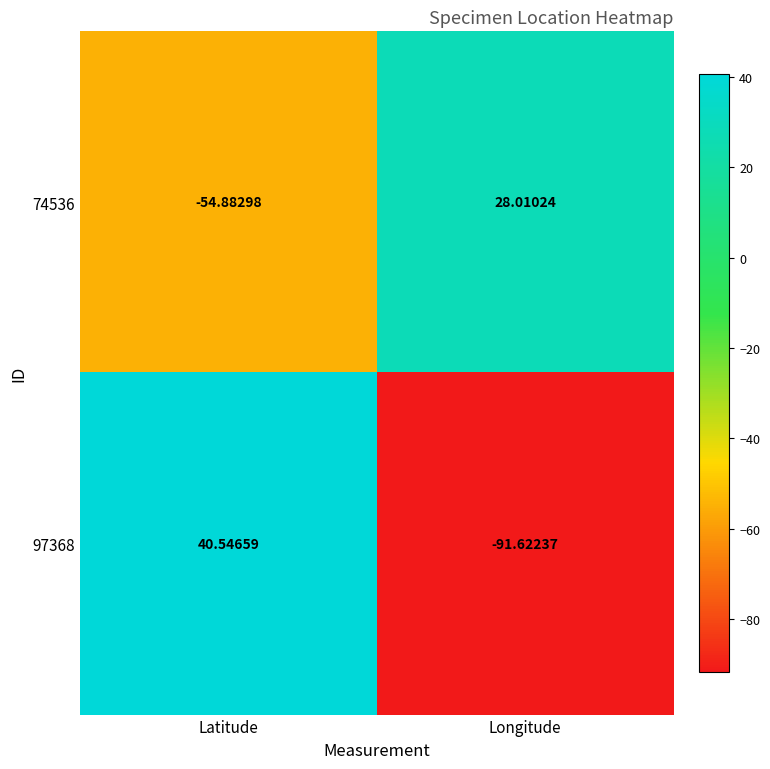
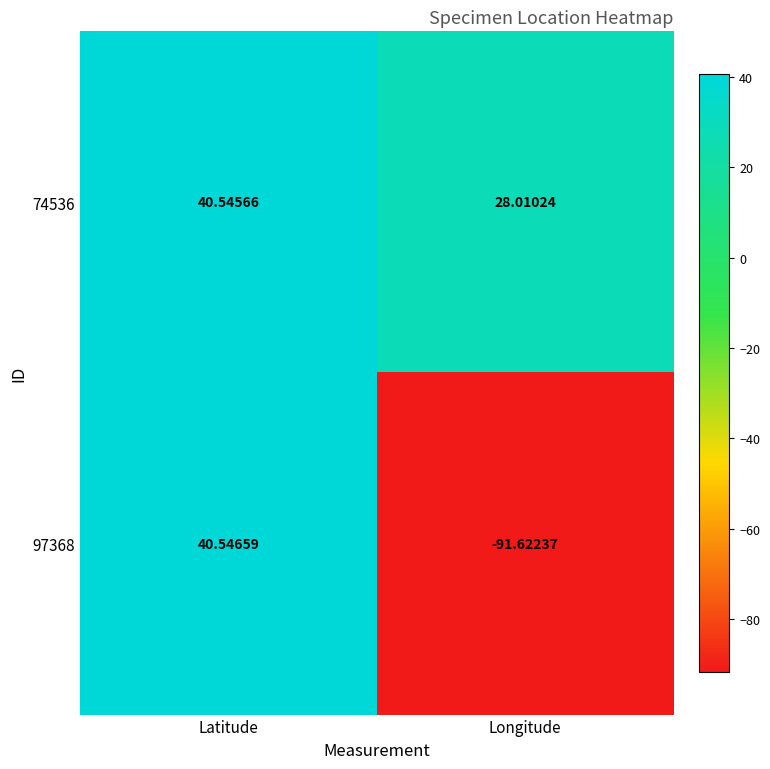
74536, Latitude: -54.88298 -> 40.54566
